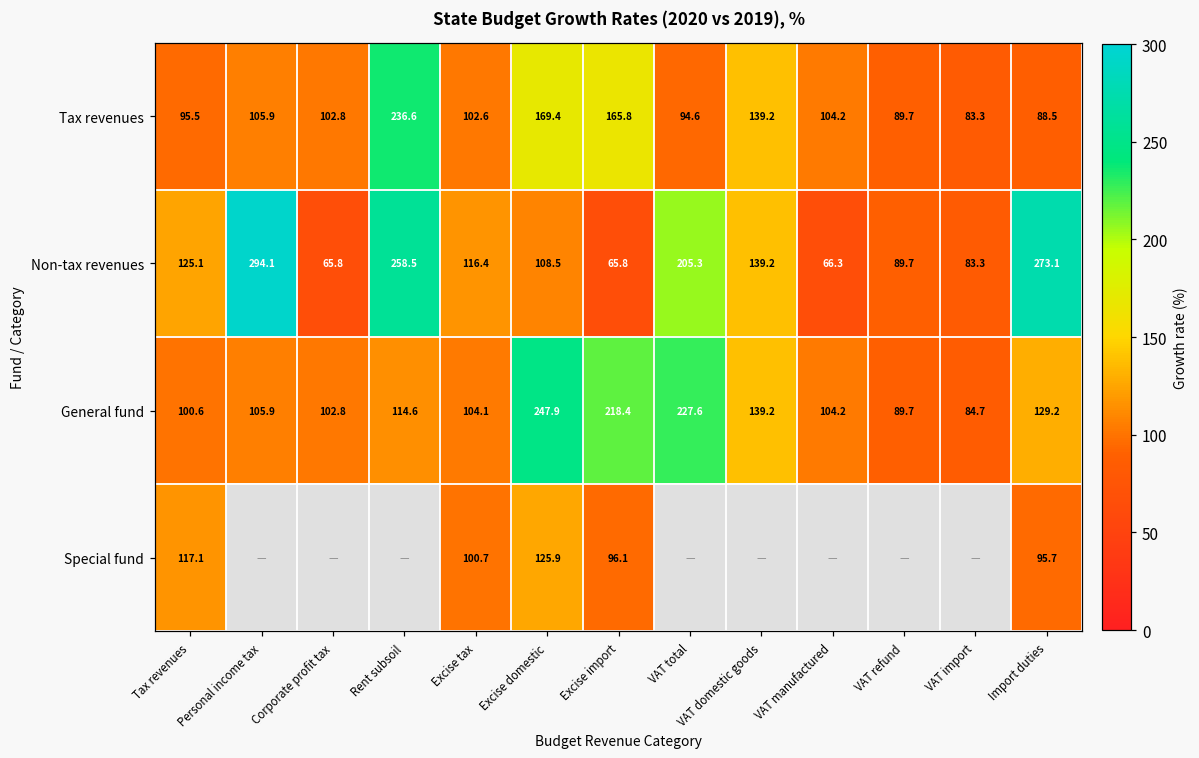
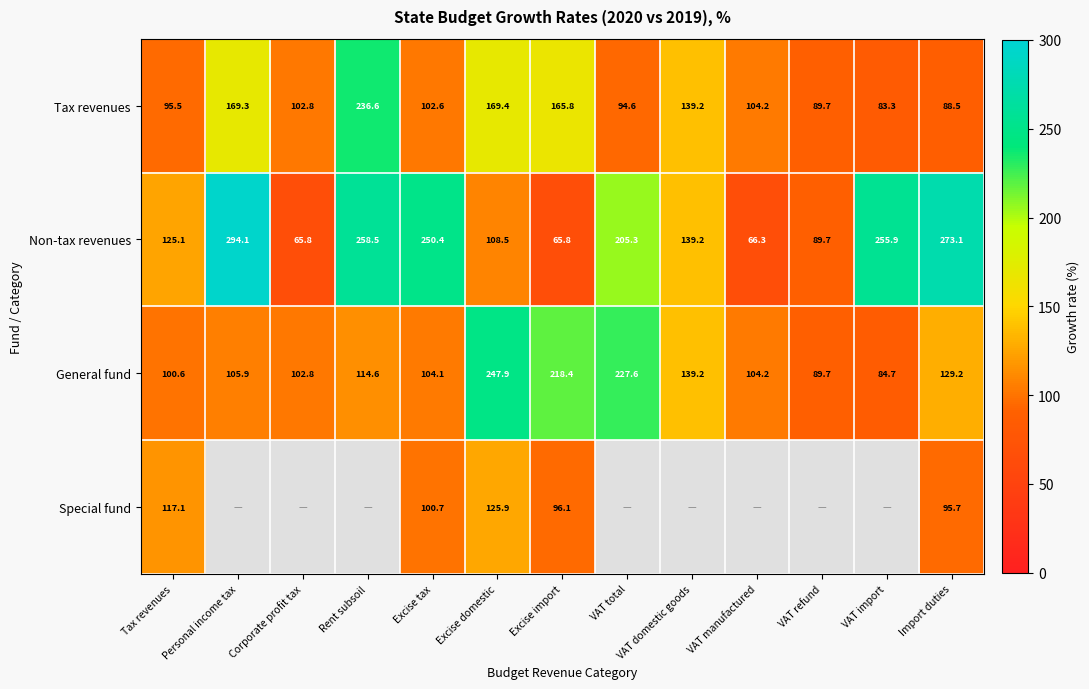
Tax revenues, Personal income tax: 105.9 -> 169.3
Non-tax revenues, Excise tax: 116.4 -> 250.4
Non-tax revenues, VAT import: 83.3 -> 255.9
